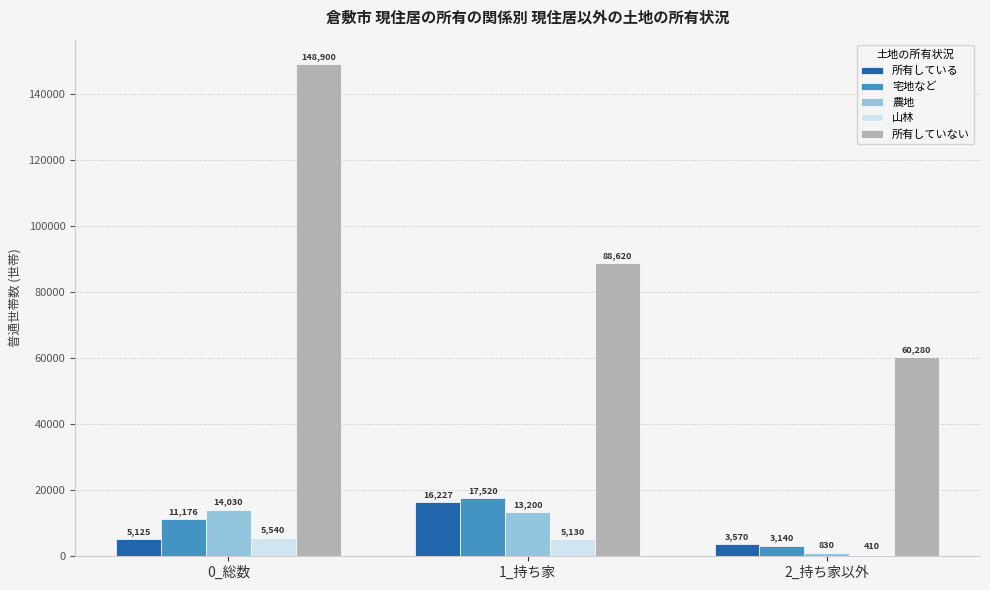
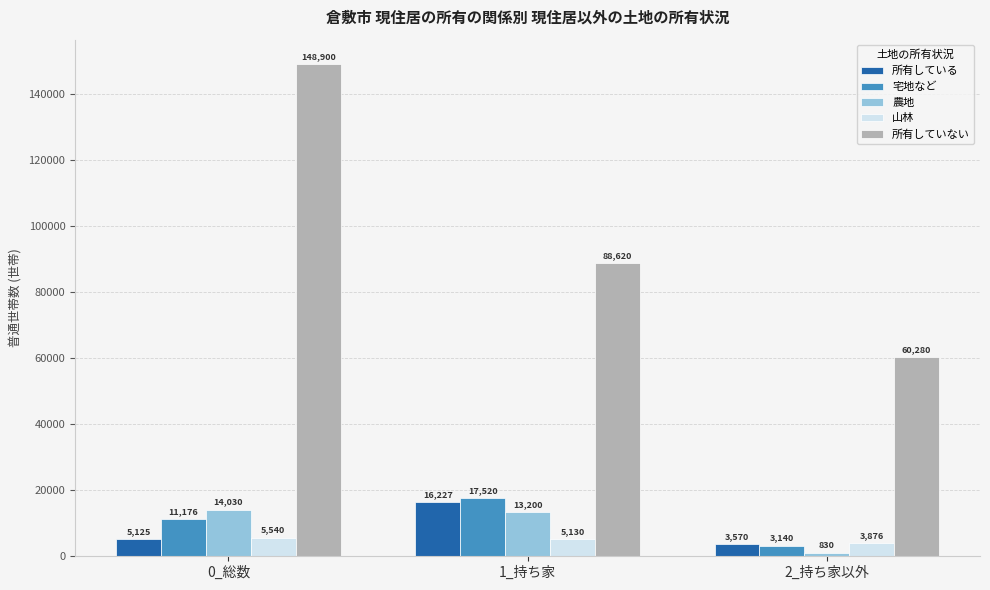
山林, 2_持ち家以外: 410 -> 3,876
